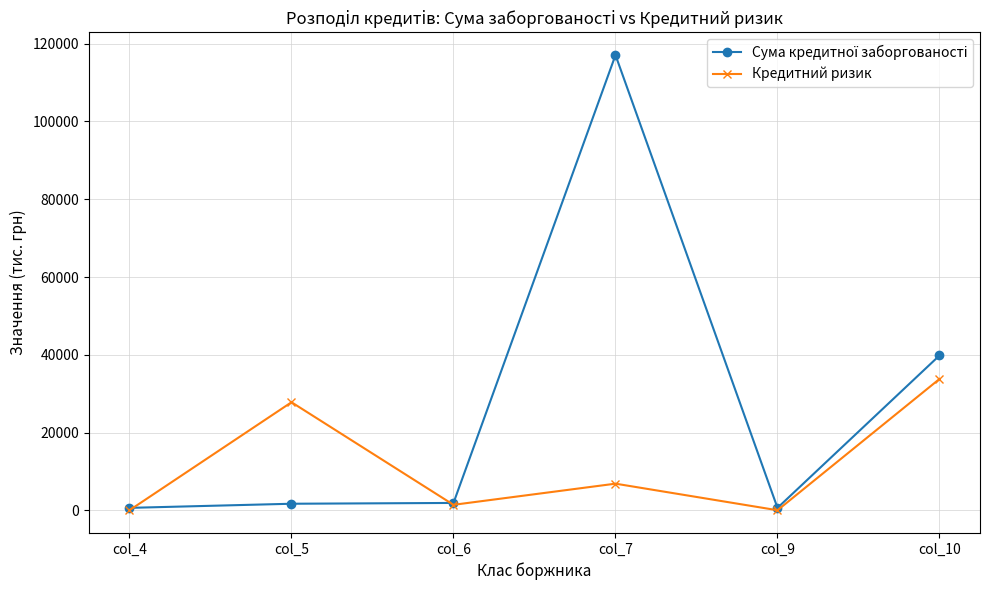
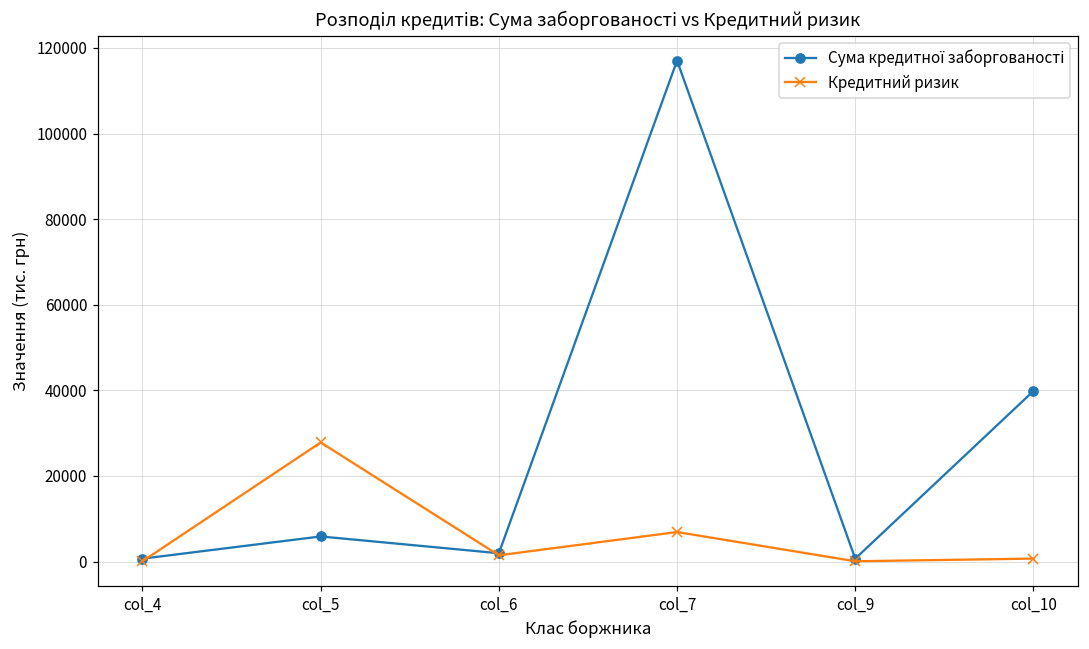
Сума кредитної заборгованості, col_5: 2000 -> 6000
Кредитний ризик, col_10: 34000 -> 1000
